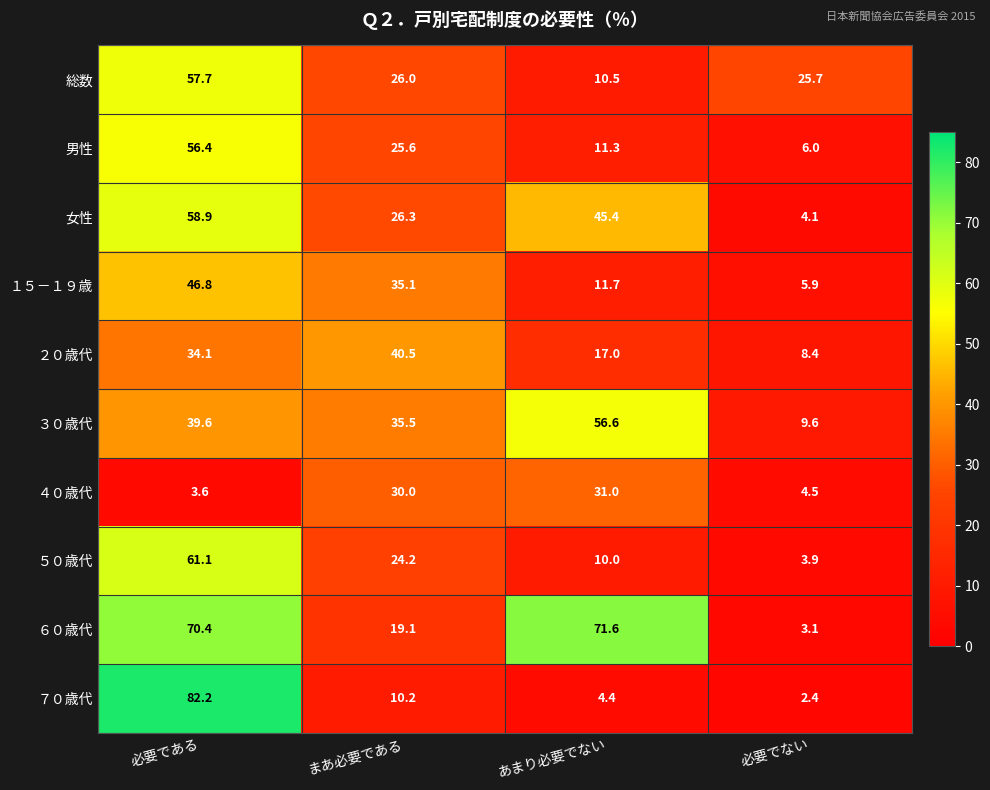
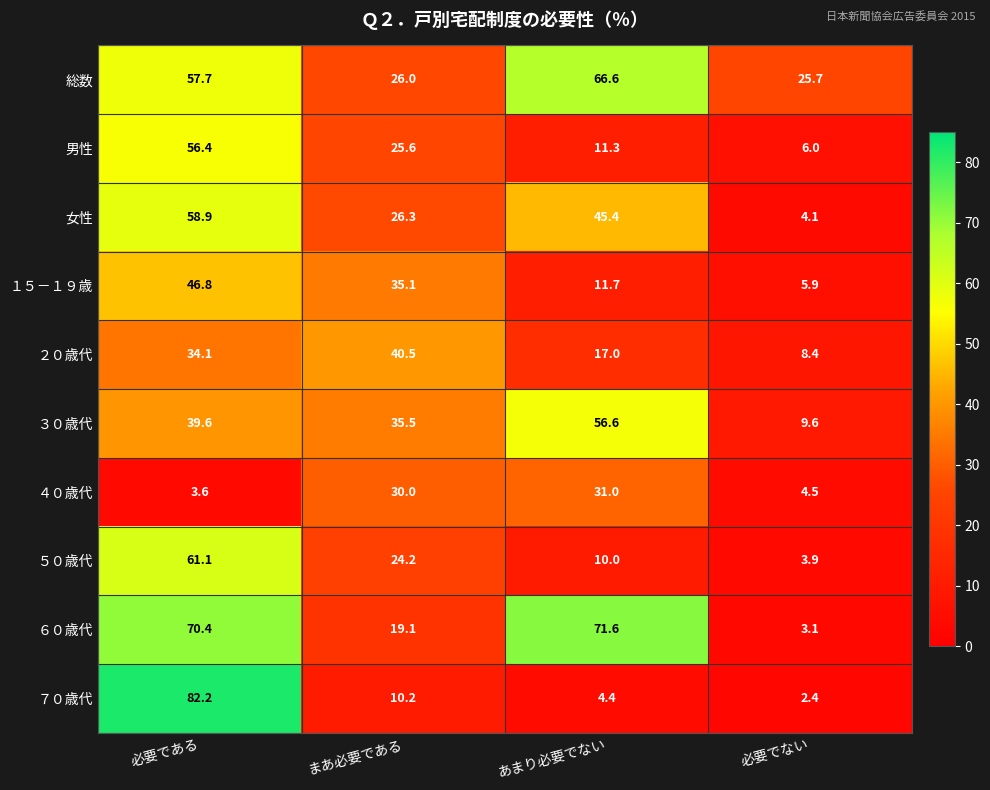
総数, あまり必要でない: 10.5 -> 66.6
